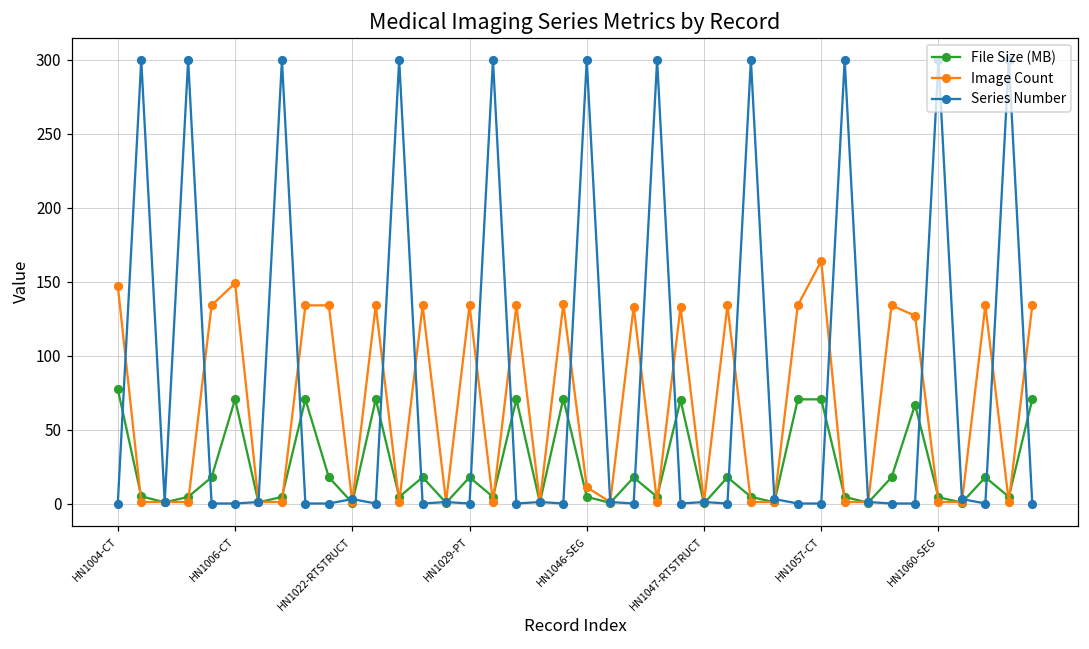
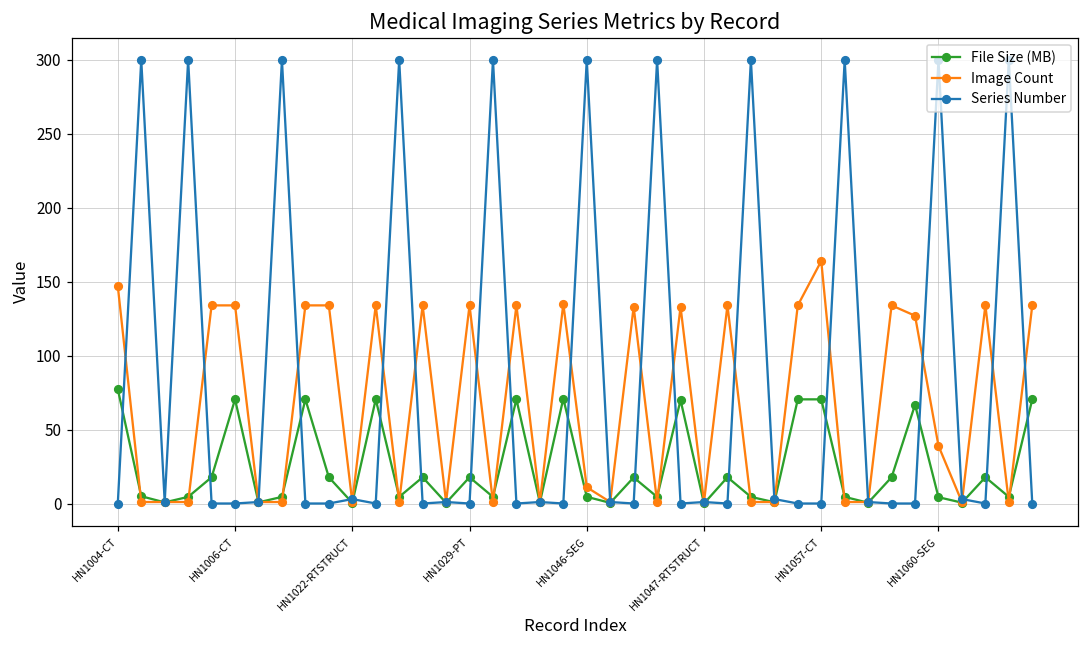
Image Count, HN1006-CT: 149 -> 134
Image Count, HN1060-SEG: 1 -> 39
